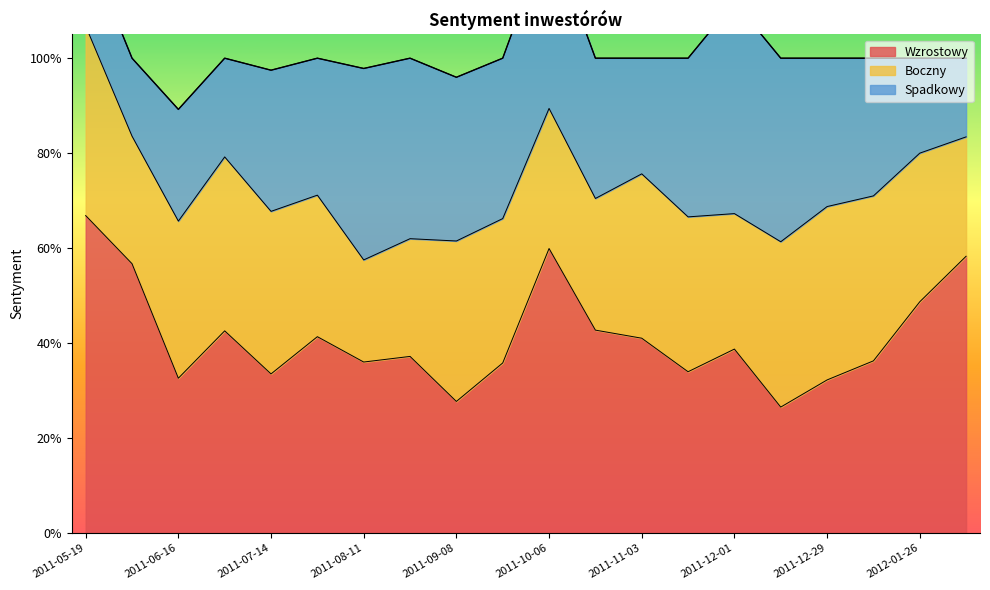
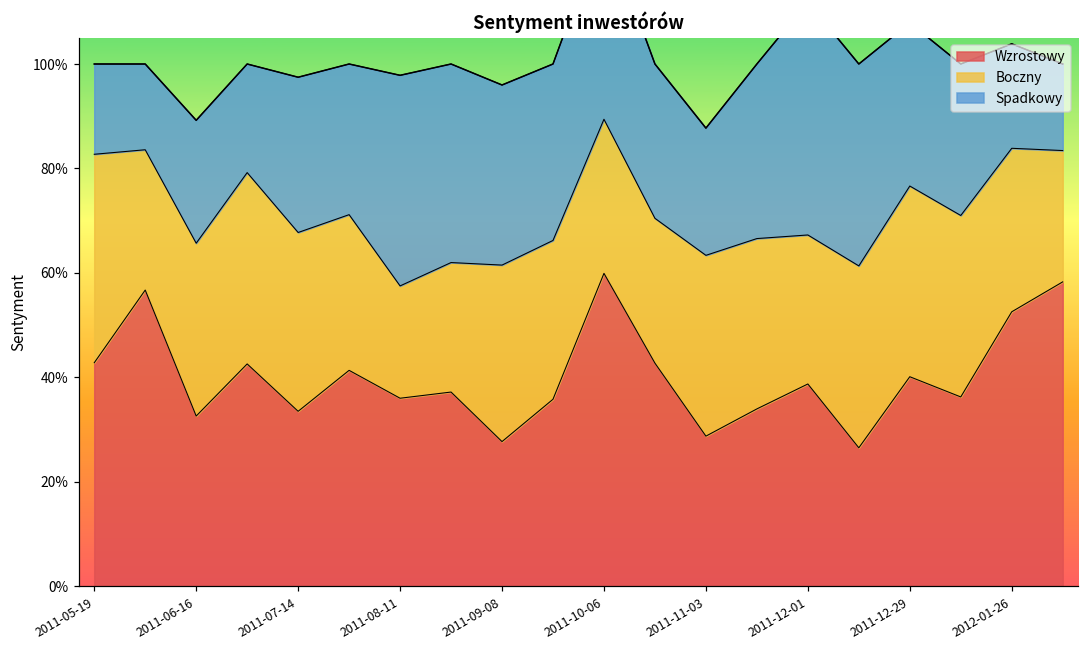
Wzrostowy, 2011-05-19: 67% -> 43%
Wzrostowy, 2011-11-03: 41% -> 29%
Wzrostowy, 2011-12-29: 32% -> 40%
Wzrostowy, 2012-01-26: 49% -> 53%
